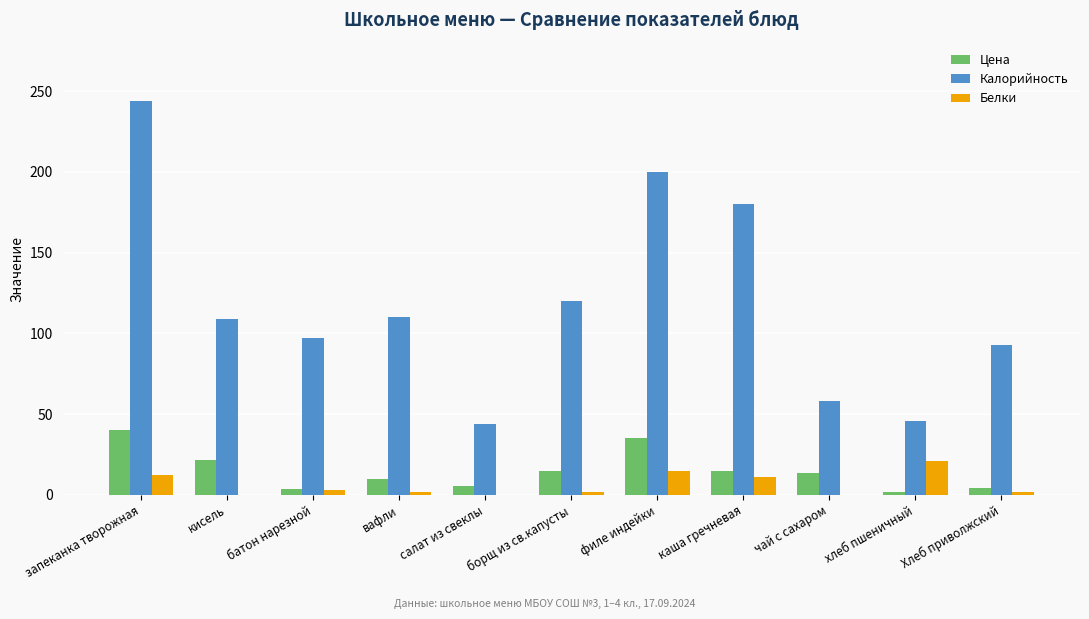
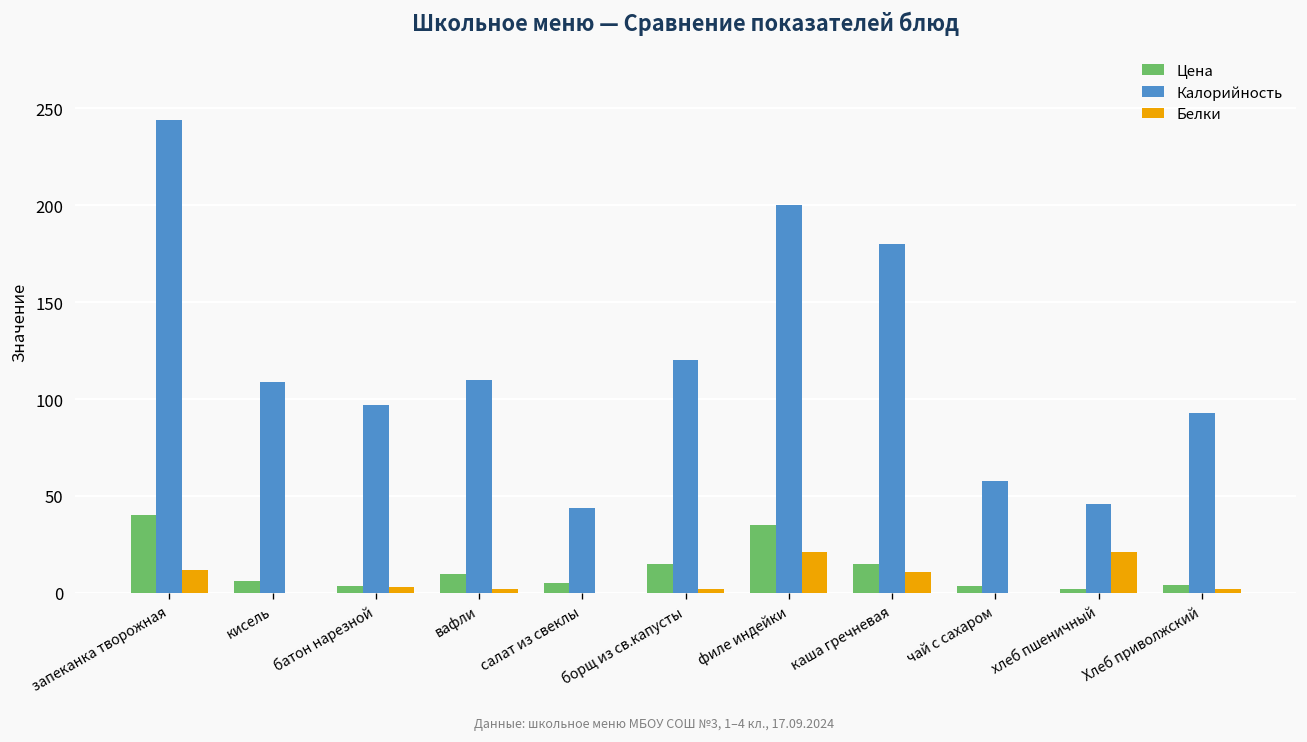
Цена, кисель: 21 -> 6
Белки, филе индейки: 15 -> 21
Цена, чай с сахаром: 14 -> 3
